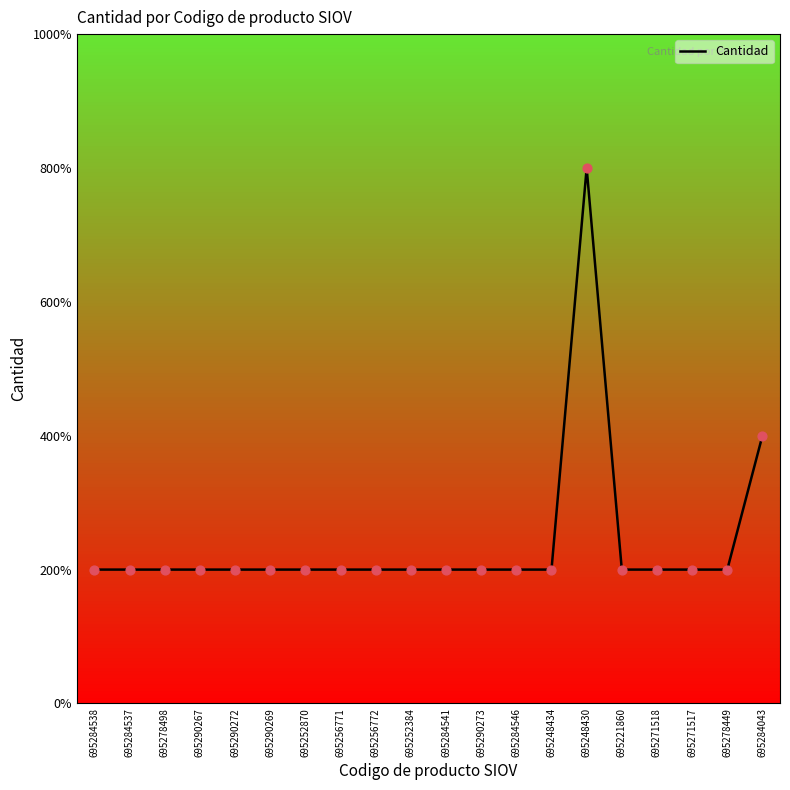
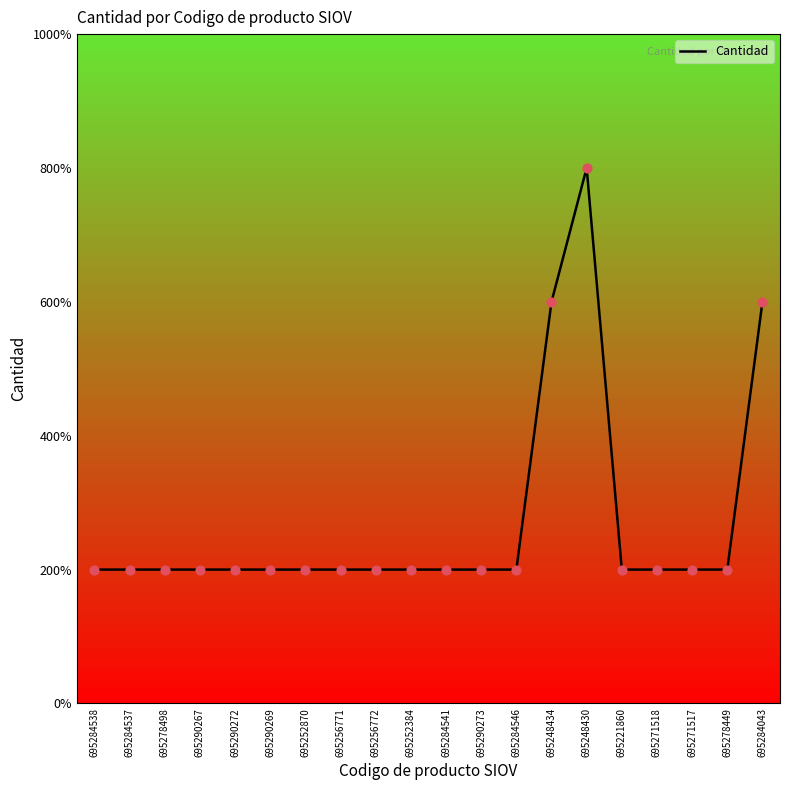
695248434: 200% -> 600%
695284043: 400% -> 600%
